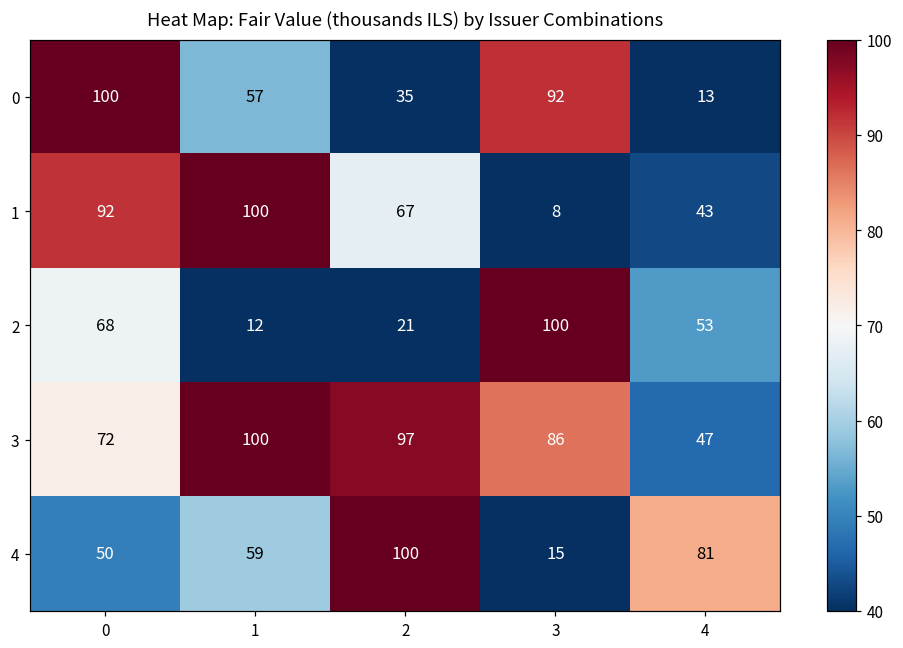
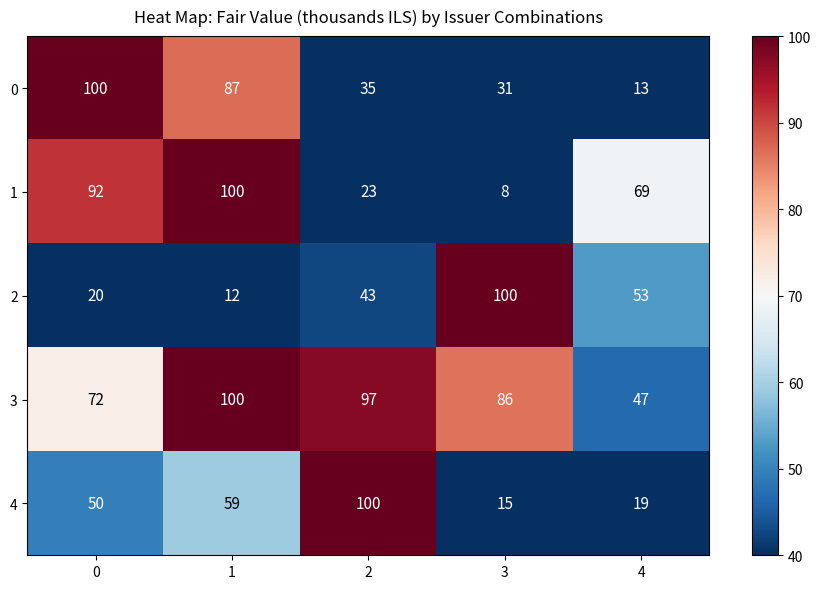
0, 1: 57 -> 87
0, 3: 92 -> 31
1, 2: 67 -> 23
1, 4: 43 -> 69
2, 0: 68 -> 20
2, 2: 21 -> 43
4, 4: 81 -> 19
